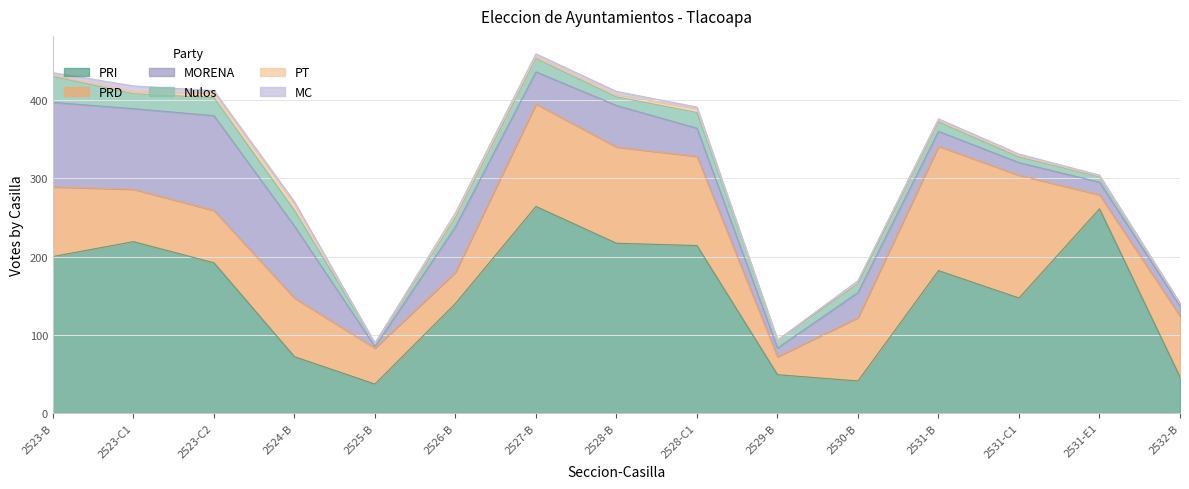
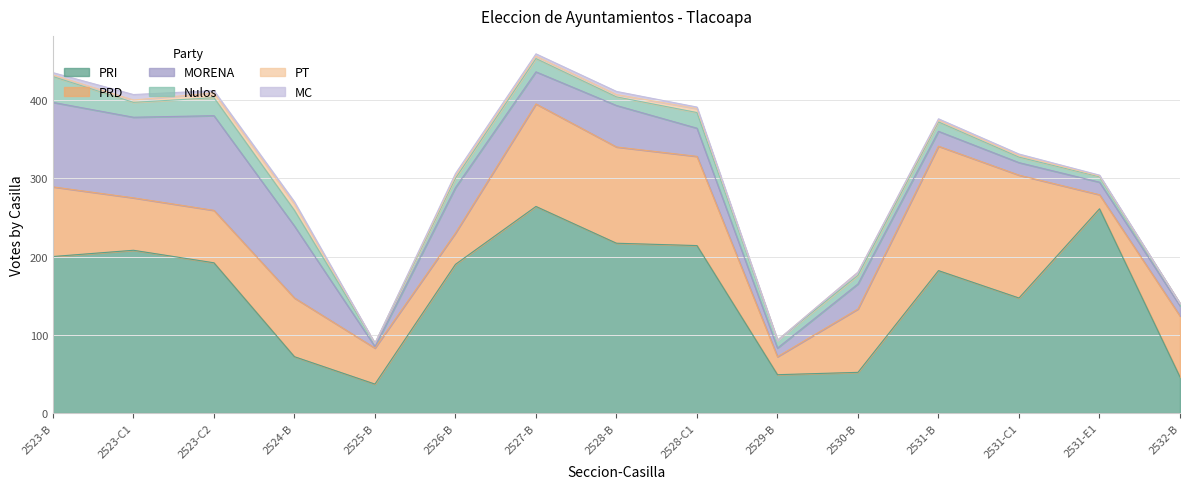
PRI, 2523-C1: 220 -> 210
PRI, 2526-B: 140 -> 190
PRI, 2530-B: 40 -> 50
